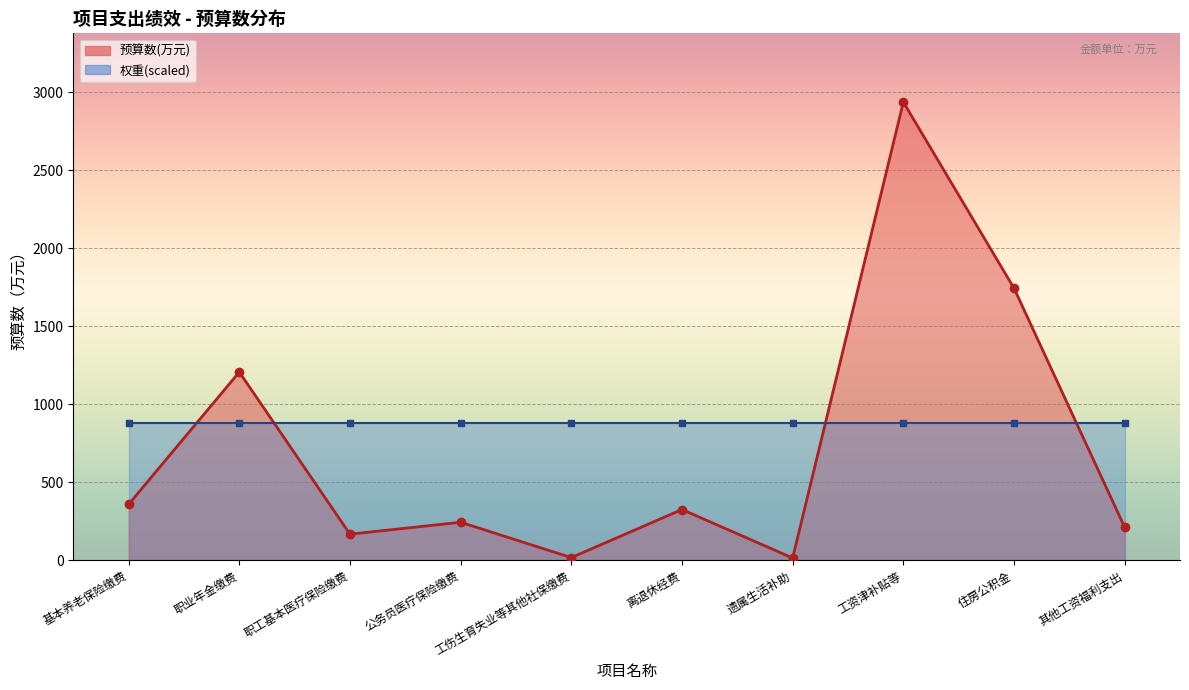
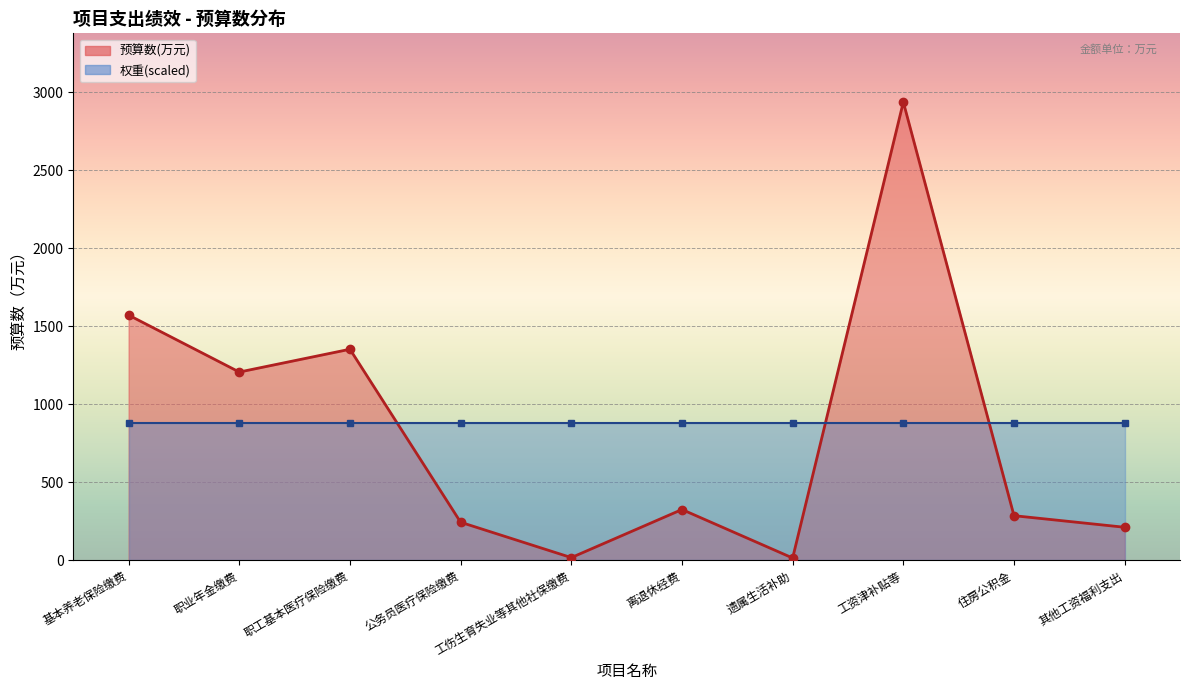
预算数(万元), 基本养老保险缴费: 360 -> 1570
预算数(万元), 职工基本医疗保险缴费: 170 -> 1350
预算数(万元), 住房公积金: 1740 -> 280
